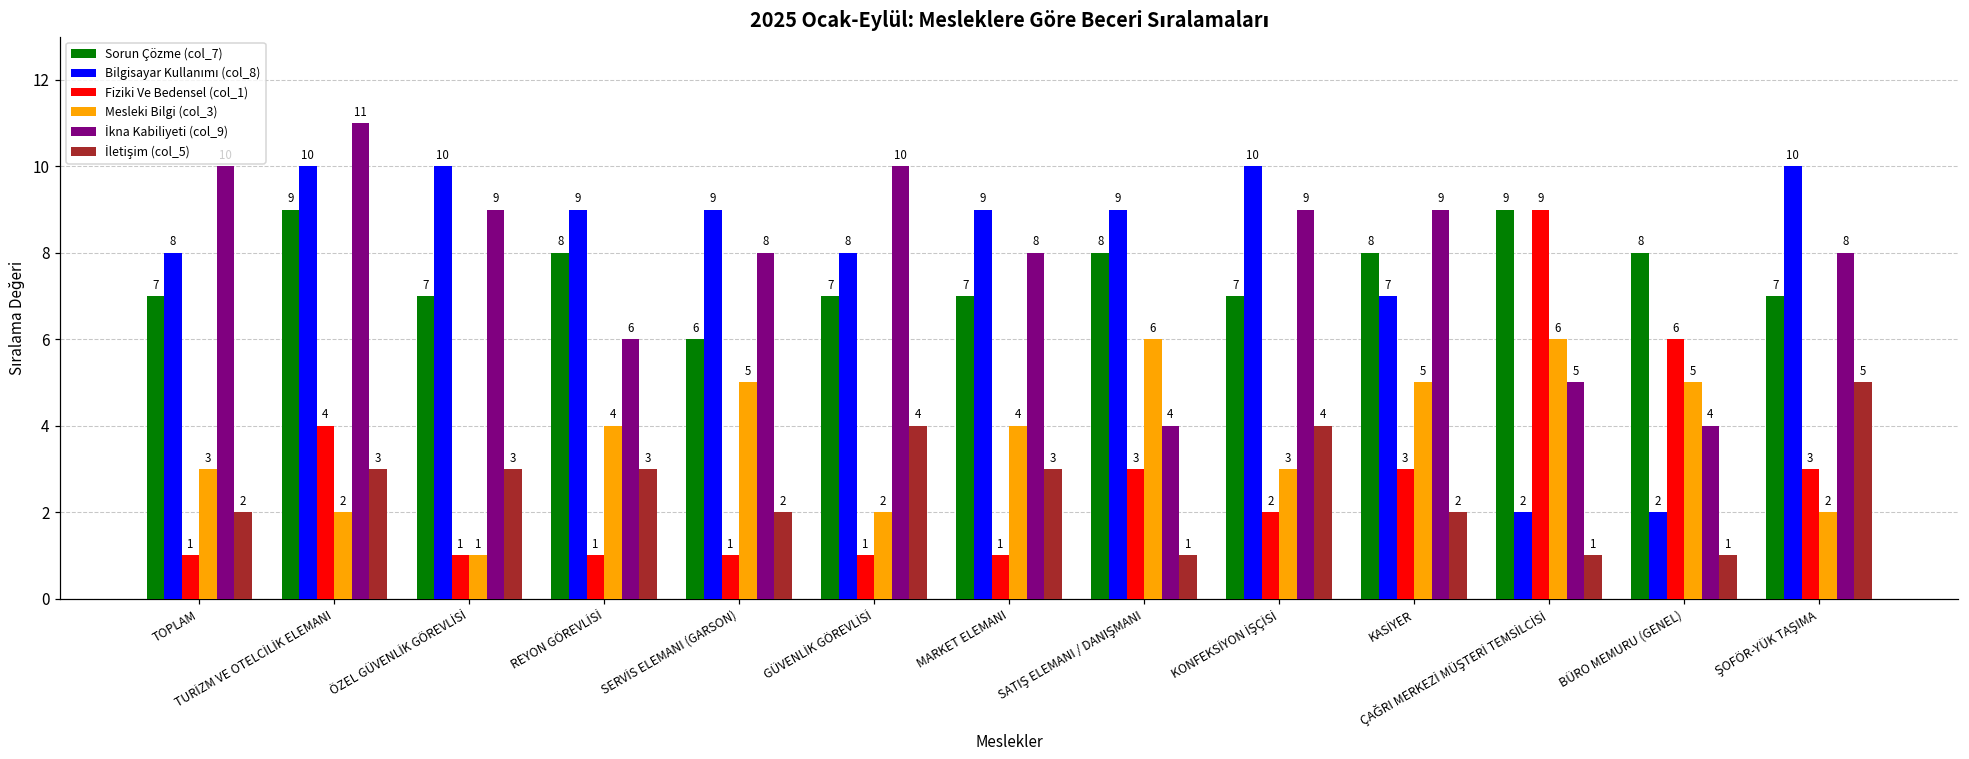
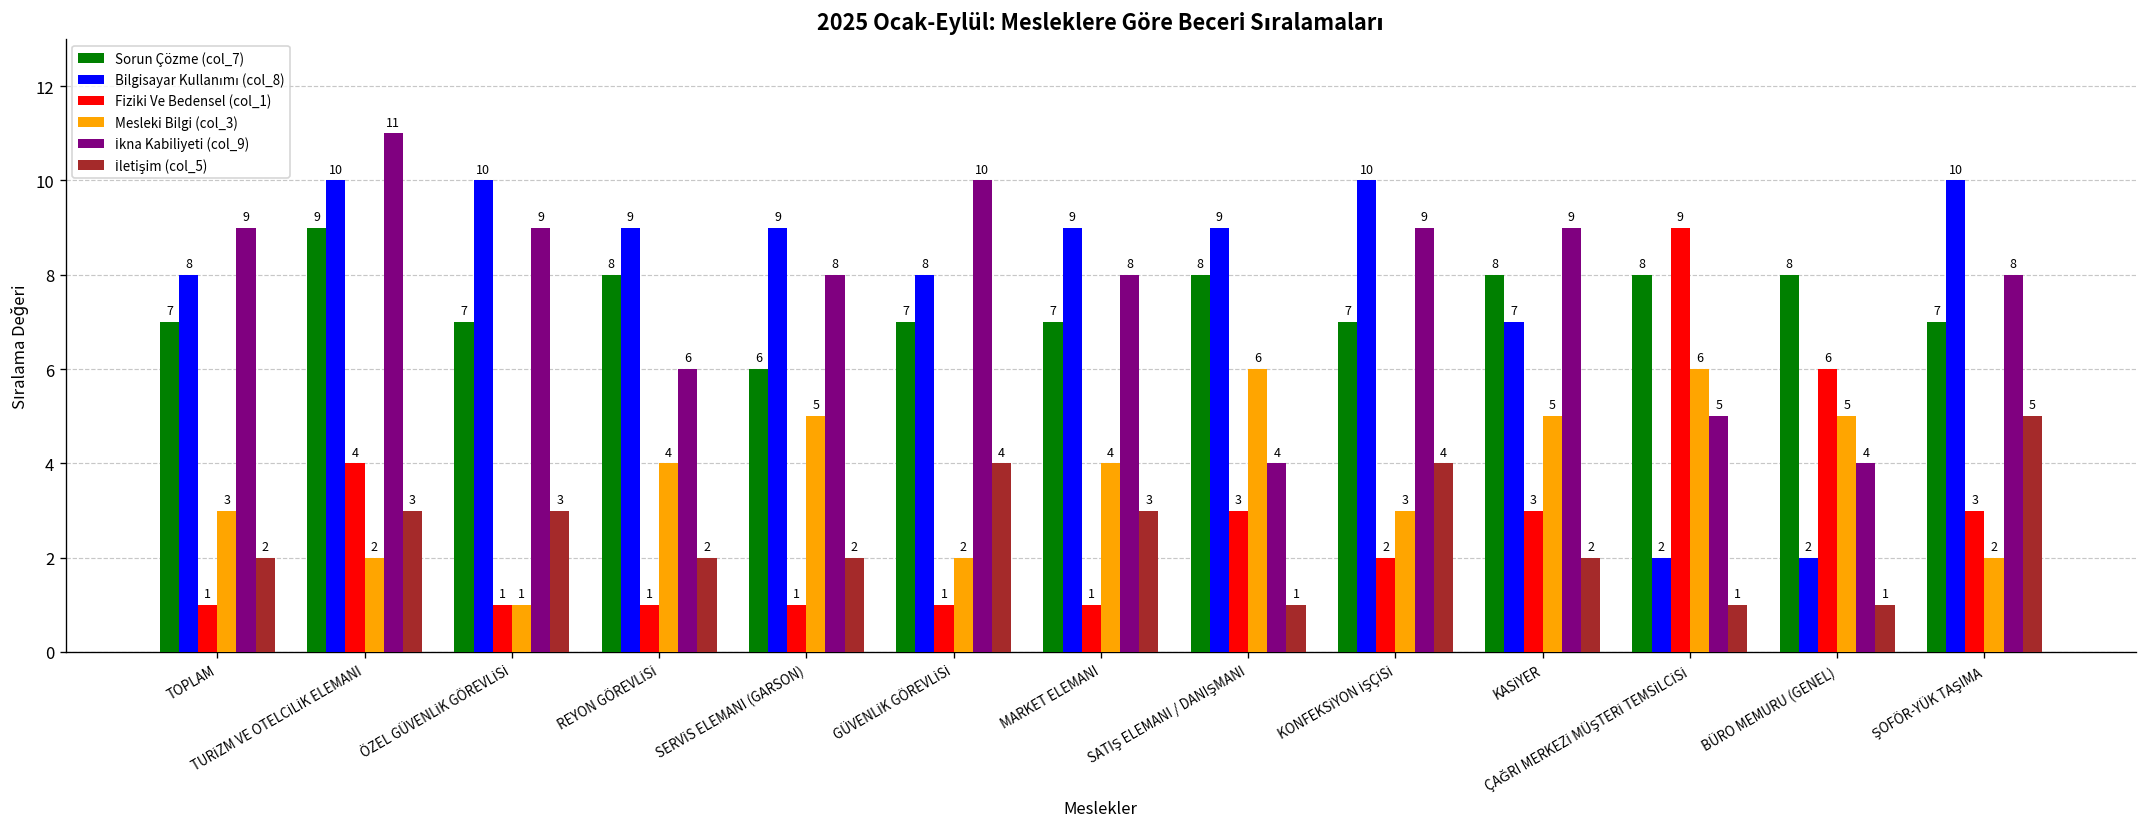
İkna Kabiliyeti (col_9), TOPLAM: 10 -> 9
İletişim (col_5), REYON GÖREVLİSİ: 3 -> 2
Sorun Çözme (col_7), ÇAĞRI MERKEZİ MÜŞTERİ TEMSİLCİSİ: 9 -> 8
